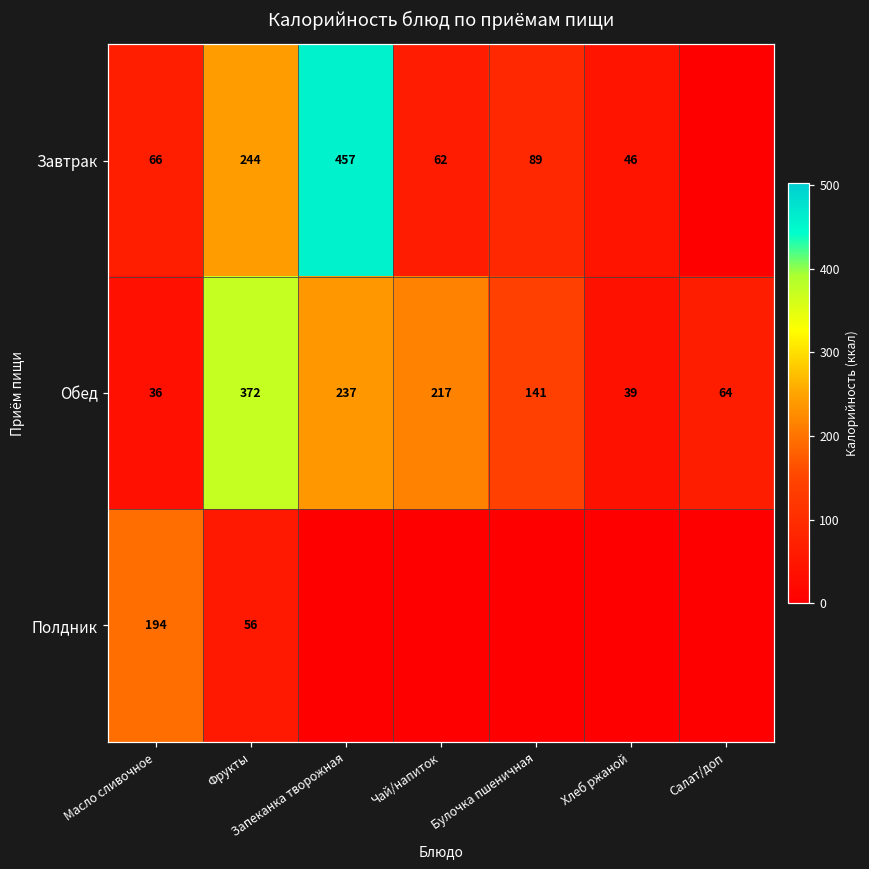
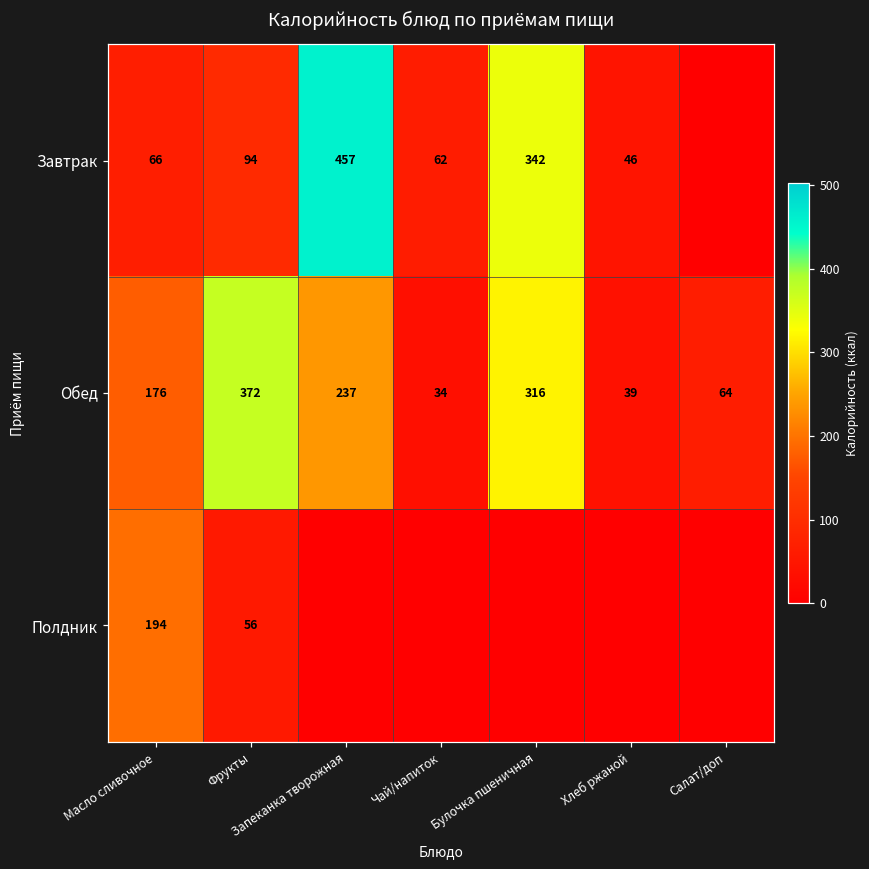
Завтрак, Фрукты: 244 -> 94
Завтрак, Булочка пшеничная: 89 -> 342
Обед, Масло сливочное: 36 -> 176
Обед, Чай/напиток: 217 -> 34
Обед, Булочка пшеничная: 141 -> 316
